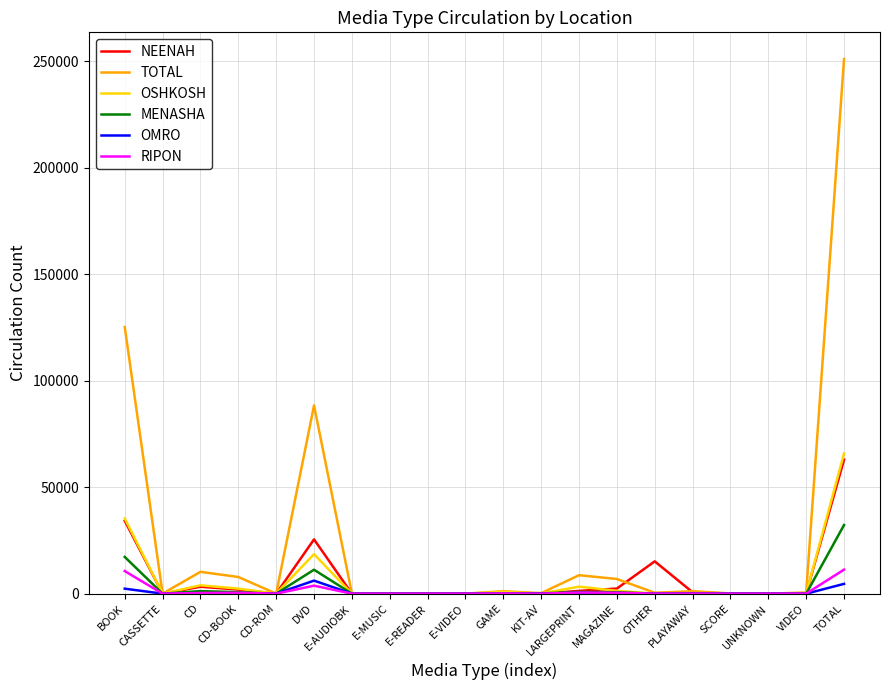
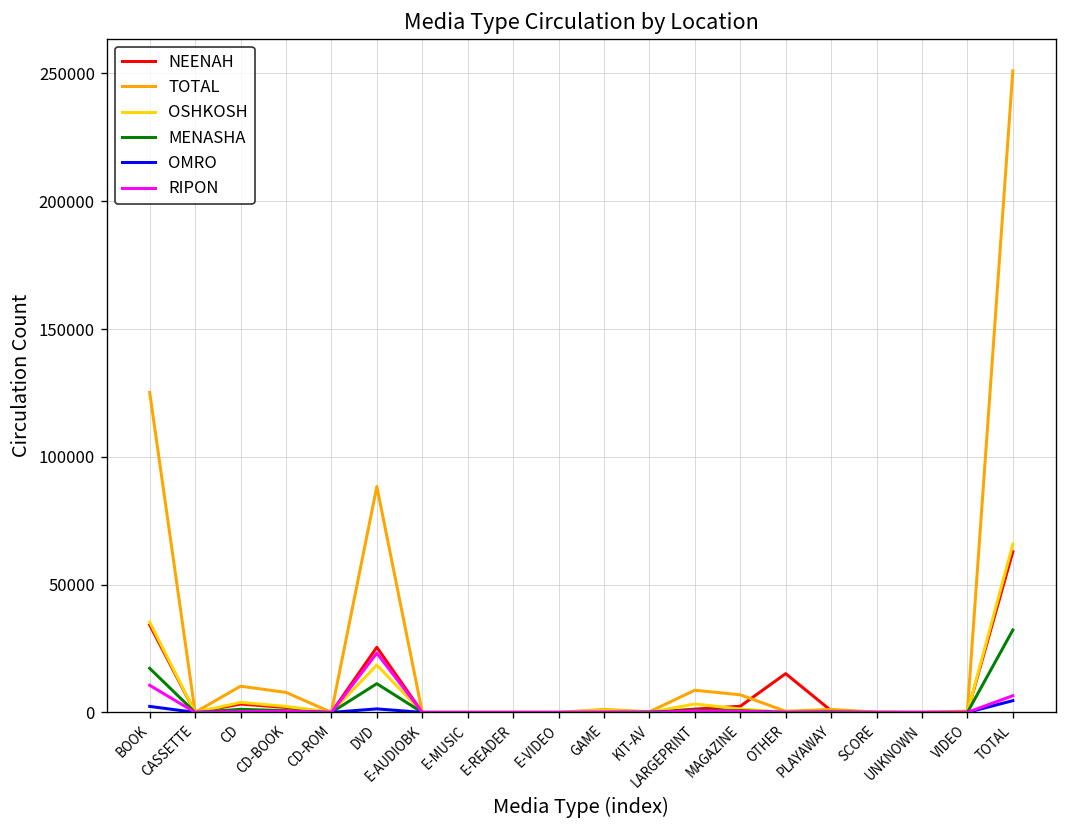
OMRO, DVD: 6000 -> 1000
RIPON, DVD: 4000 -> 23000
RIPON, TOTAL: 11000 -> 7000
